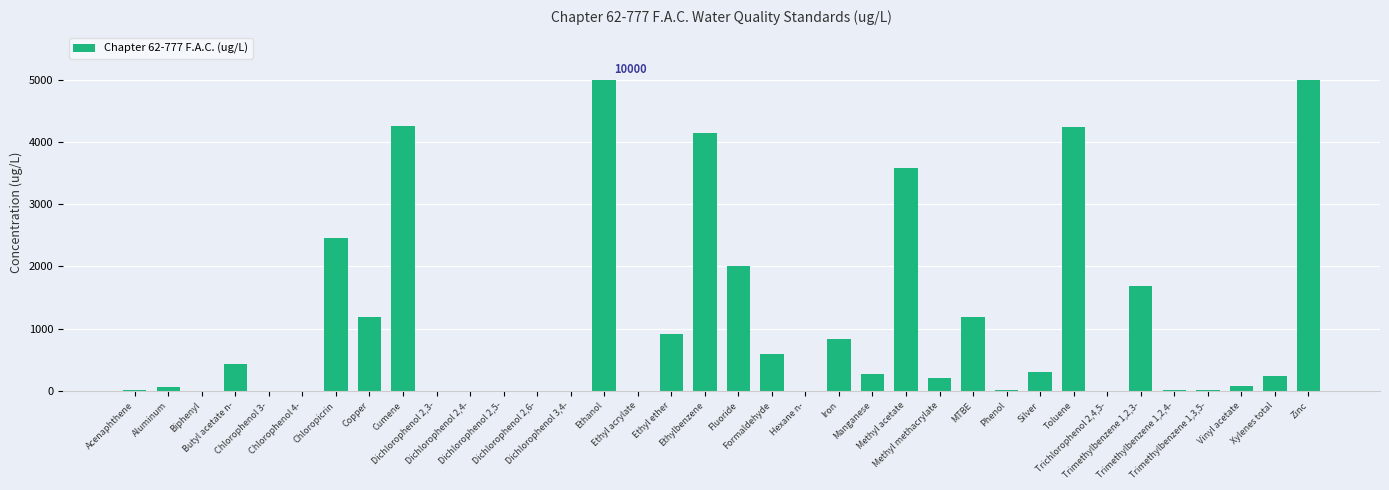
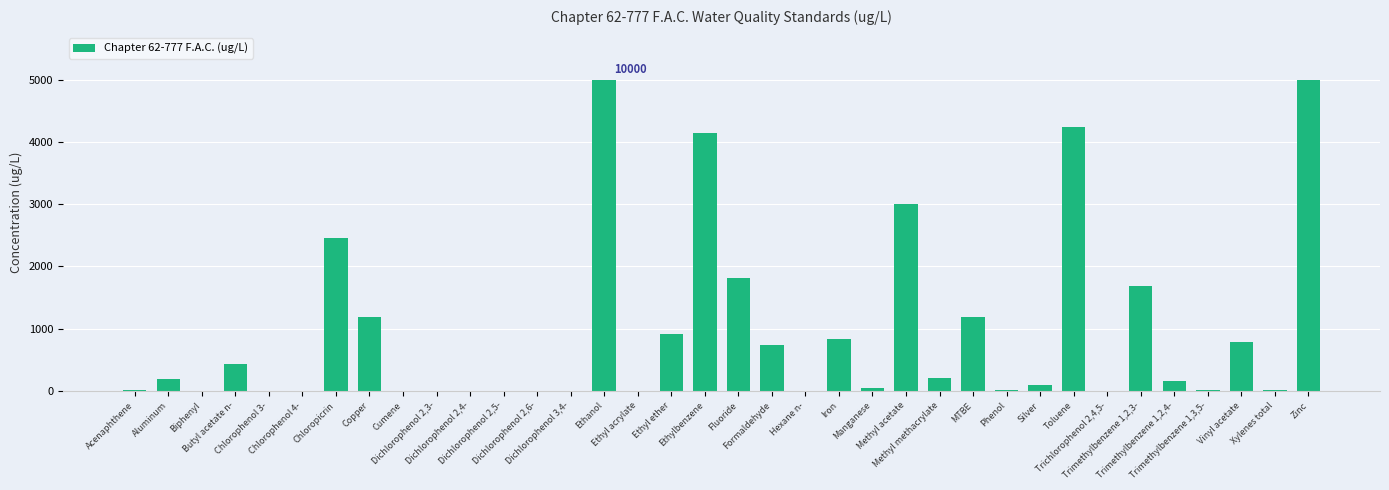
Aluminum: 100 -> 200
Cumene: 4300 -> 0
Fluoride: 2000 -> 1800
Formaldehyde: 600 -> 700
Manganese: 300 -> 100
Methyl acetate: 3600 -> 3000
Silver: 300 -> 100
Trimethylbenzene 1,2,4-: 0 -> 200
Vinyl acetate: 100 -> 800
Xylenes total: 200 -> 0
